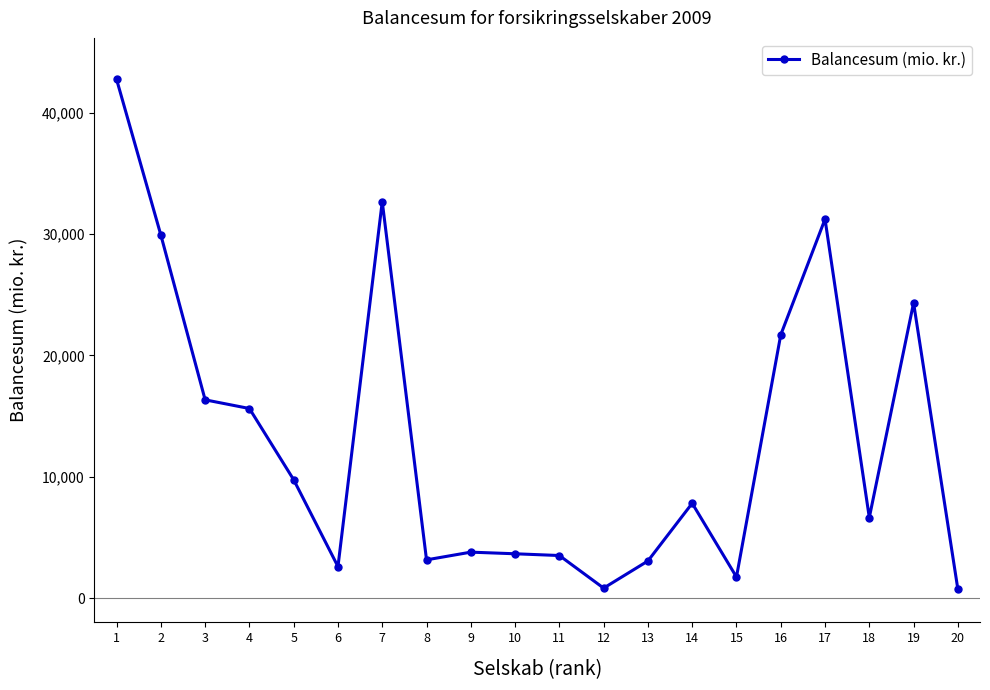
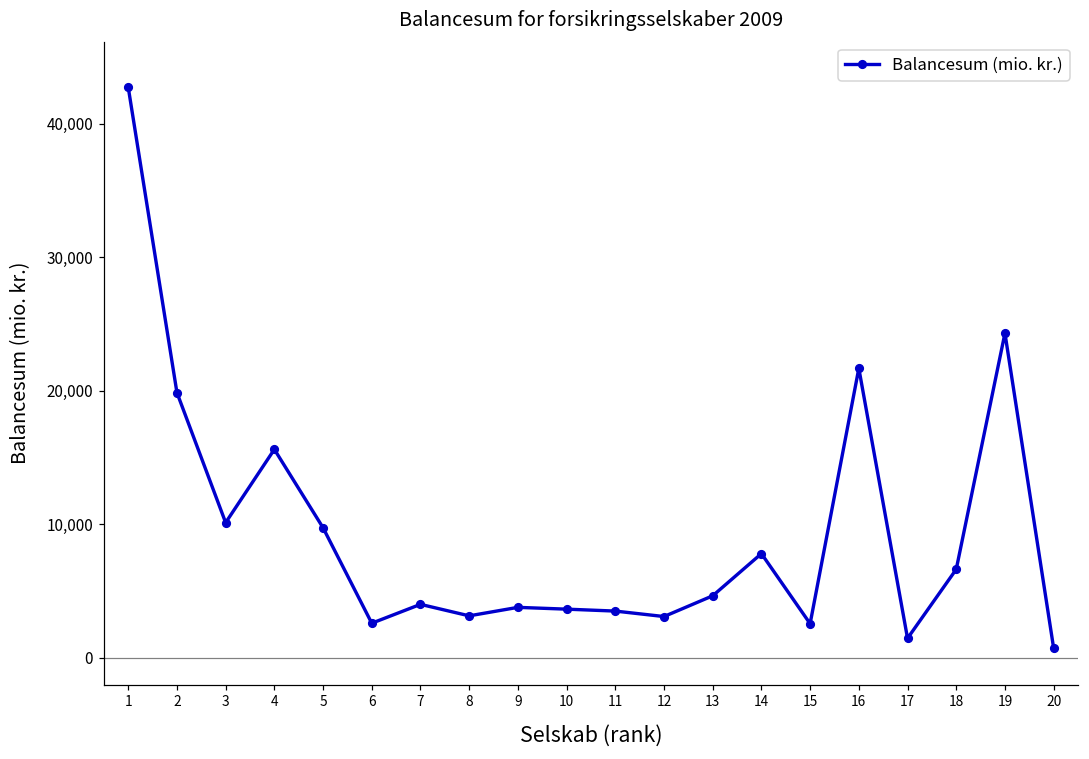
2: 29,900 -> 19,900
3: 16,300 -> 10,100
7: 32,700 -> 4,000
12: 800 -> 3,100
13: 3,100 -> 4,700
15: 1,700 -> 2,600
17: 31,200 -> 1,500
